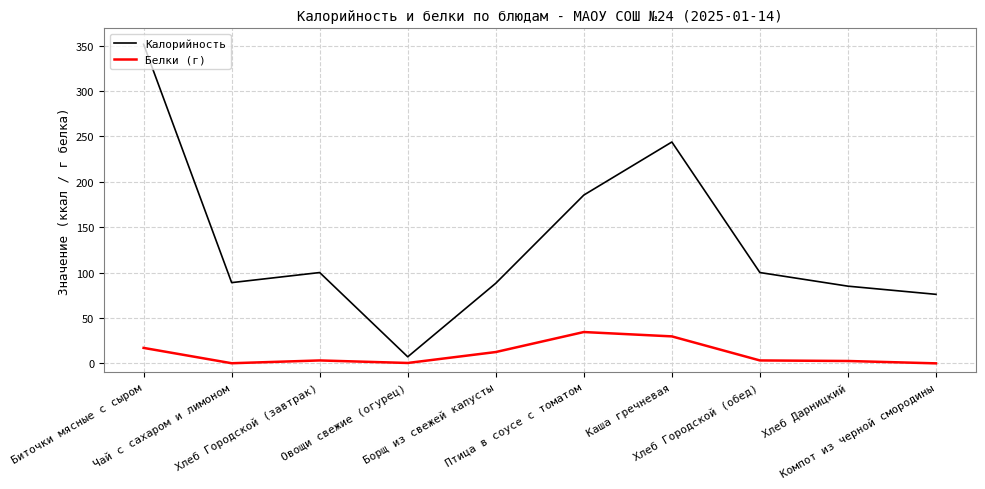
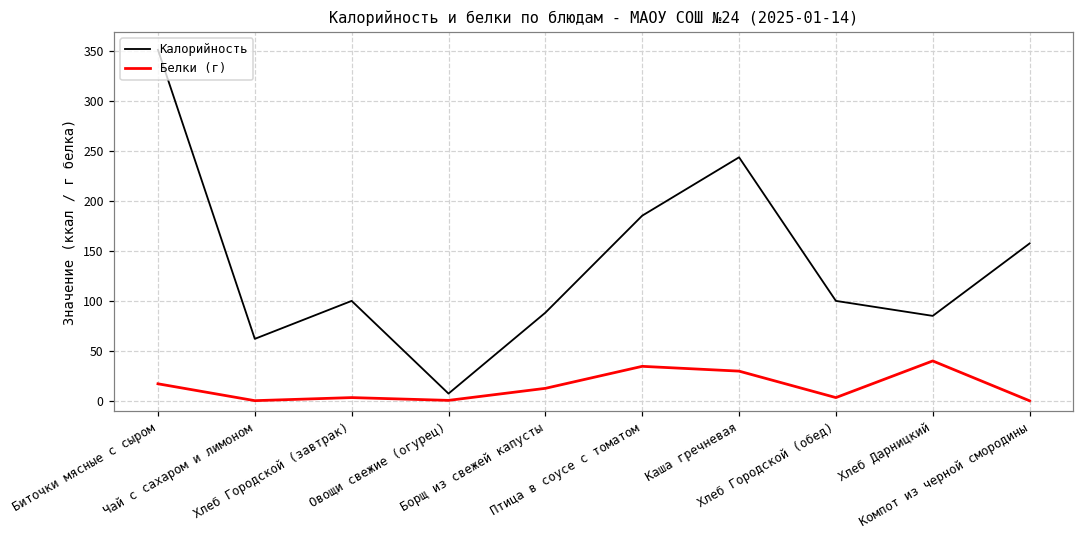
Калорийность, Чай с сахаром и лимоном: 90 -> 60
Белки (г), Хлеб Дарницкий: 0 -> 40
Калорийность, Компот из черной смородины: 80 -> 160
